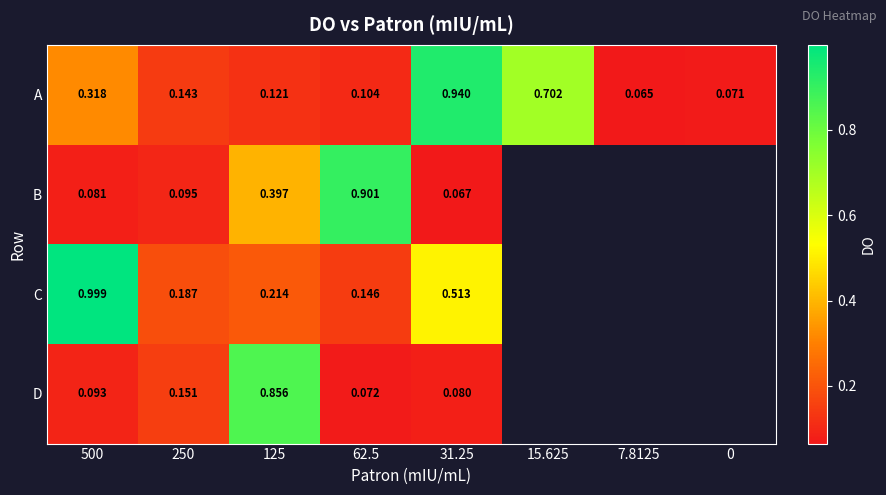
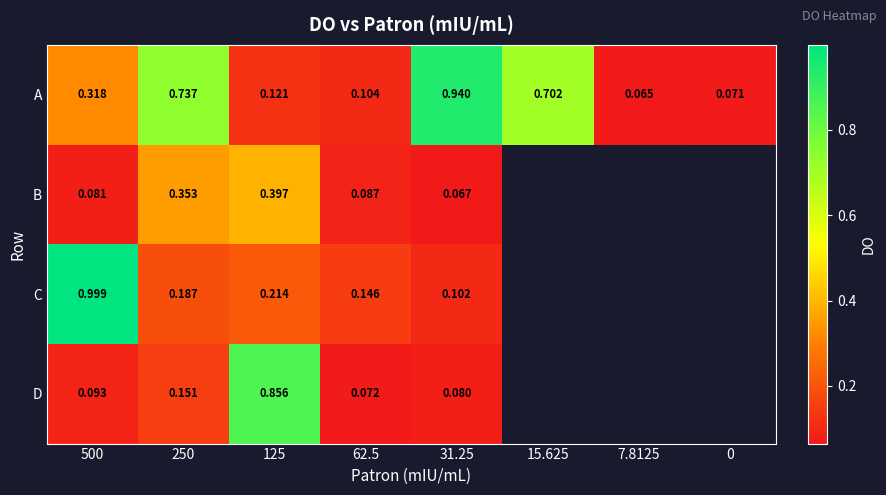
A, 250: 0.143 -> 0.737
B, 250: 0.095 -> 0.353
B, 62.5: 0.901 -> 0.087
C, 31.25: 0.513 -> 0.102
